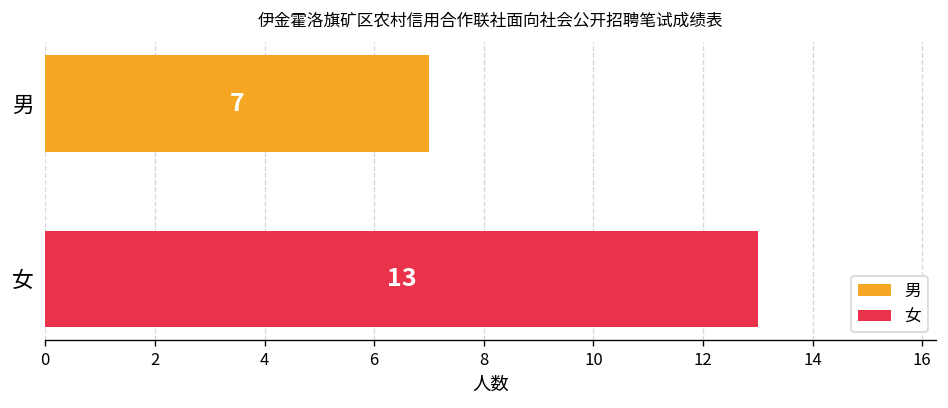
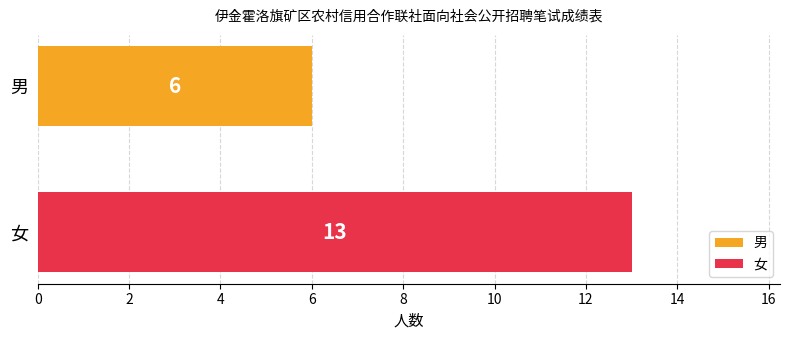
男: 7 -> 6
